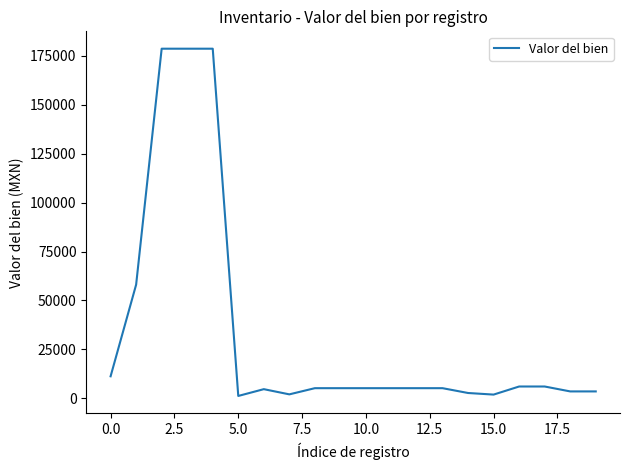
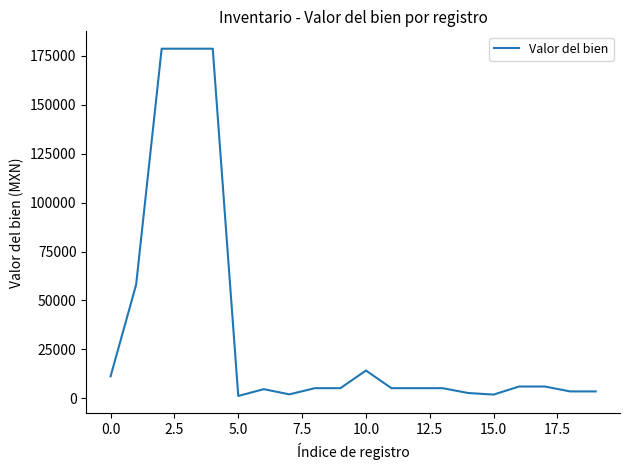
10.0: 5000 -> 14000
